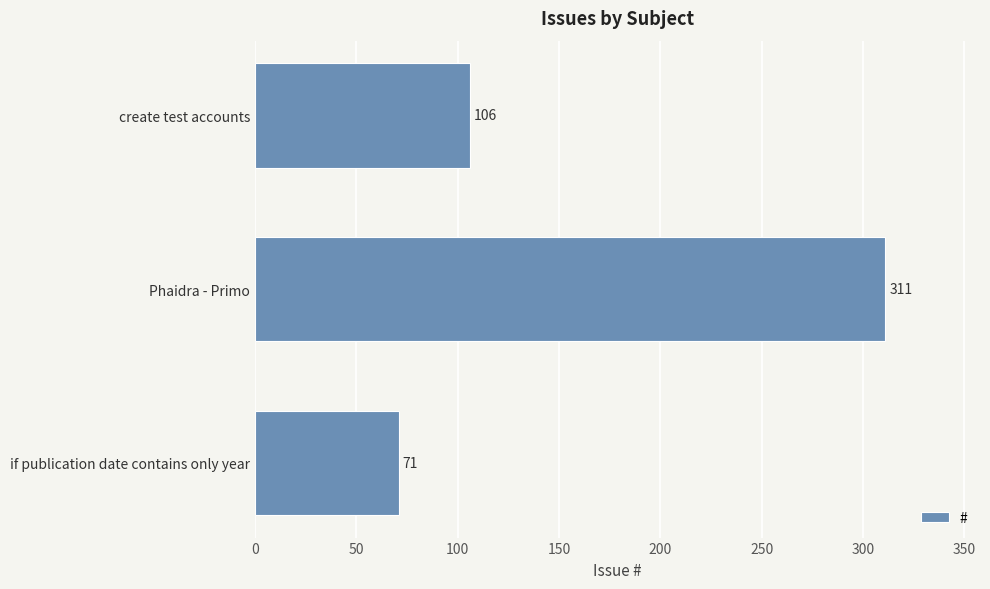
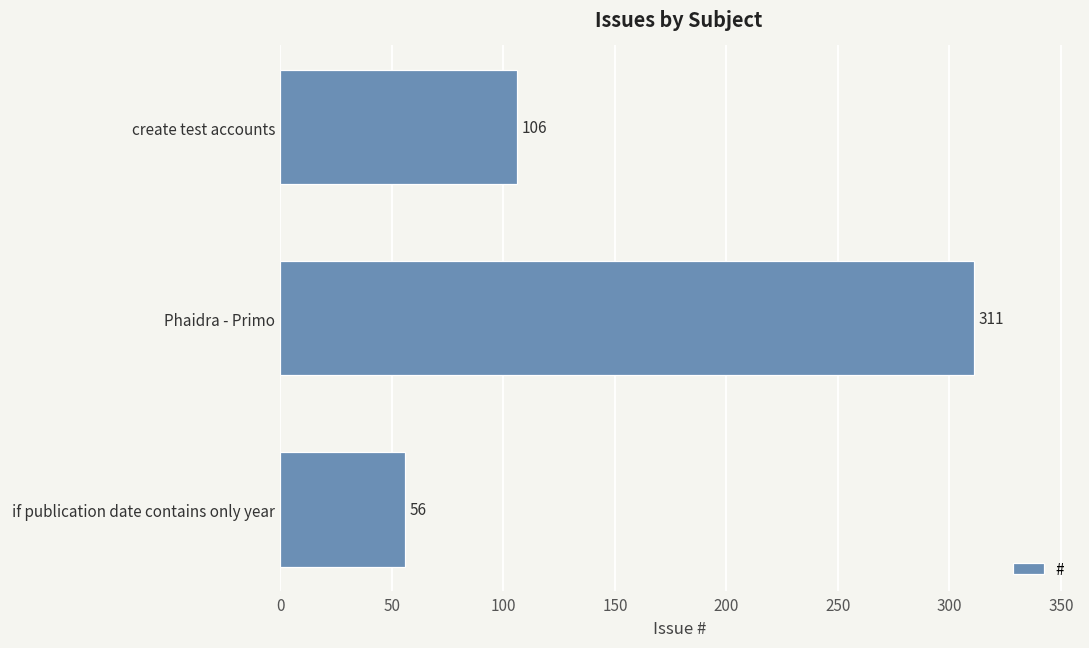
if publication date contains only year: 71 -> 56
